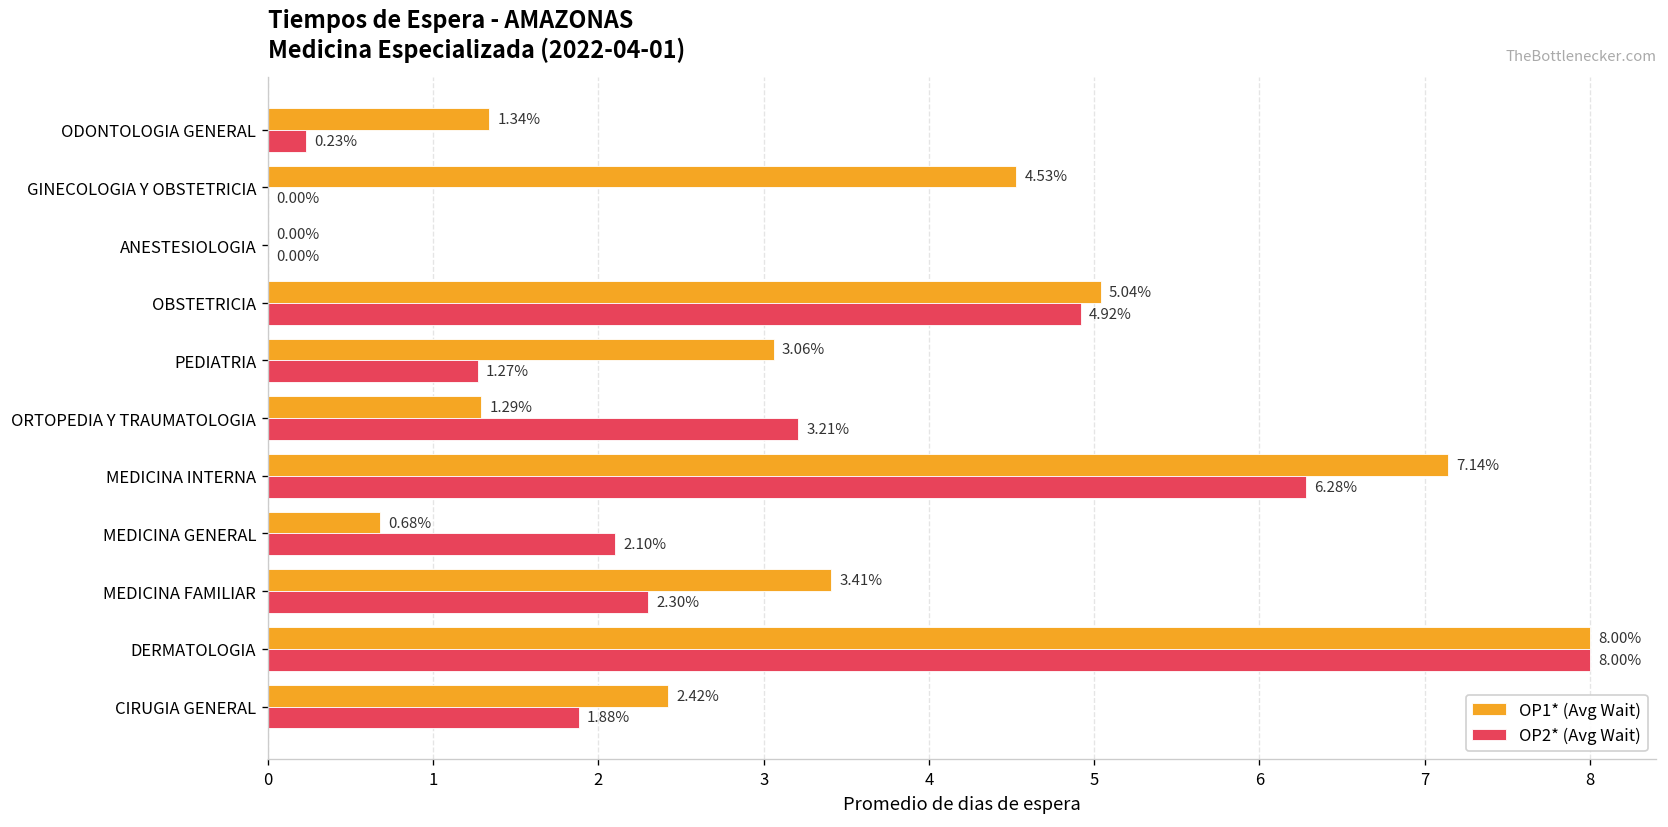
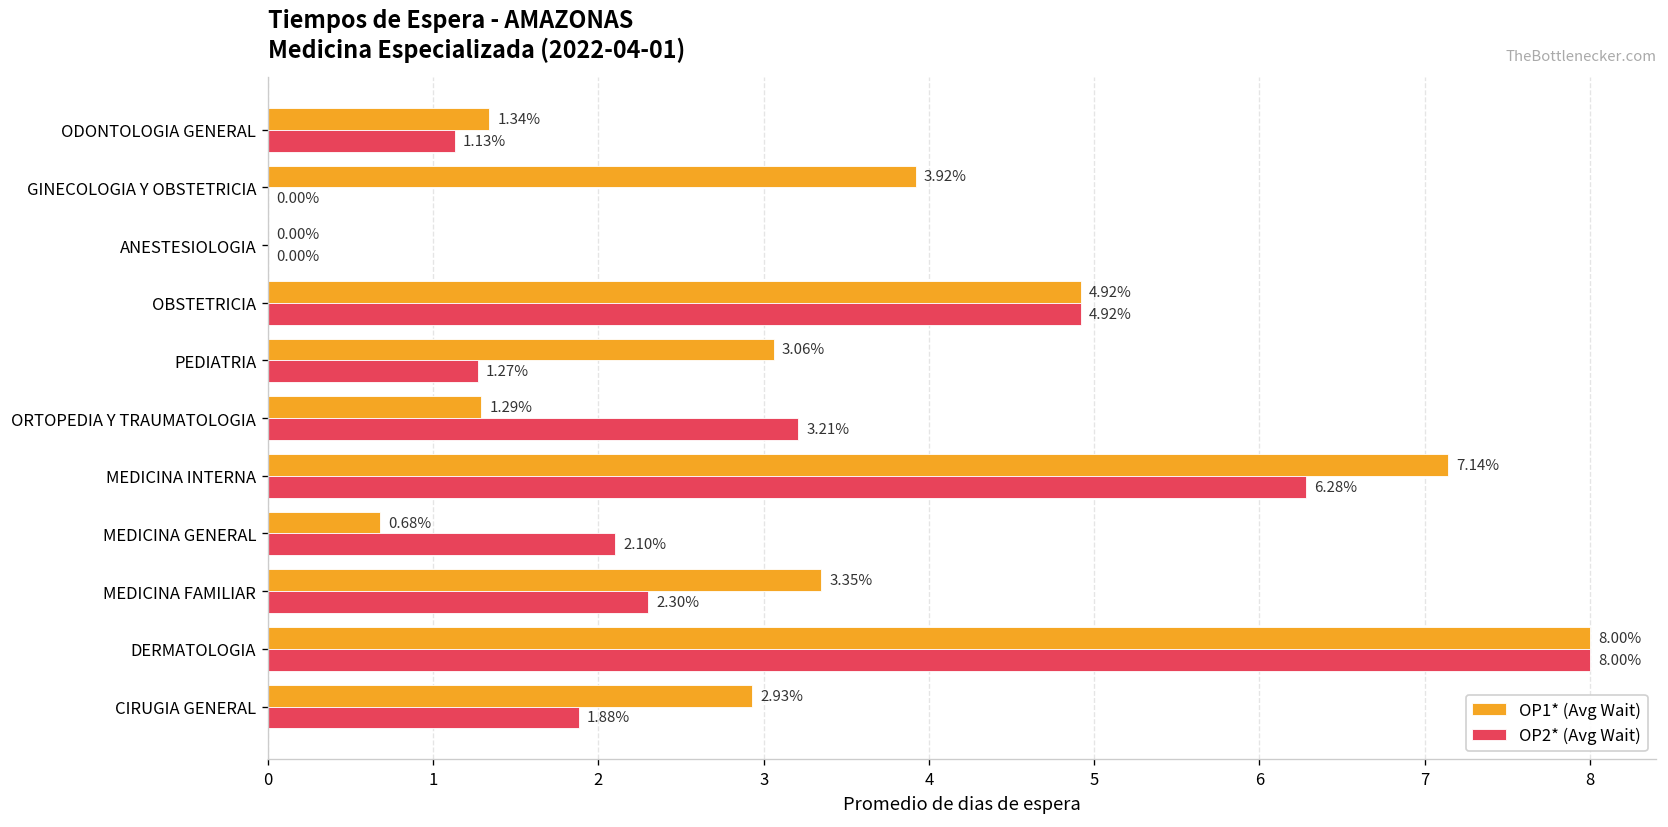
OP2* (Avg Wait), ODONTOLOGIA GENERAL: 0.23% -> 1.13%
OP1* (Avg Wait), GINECOLOGIA Y OBSTETRICIA: 4.53% -> 3.92%
OP1* (Avg Wait), OBSTETRICIA: 5.04% -> 4.92%
OP1* (Avg Wait), MEDICINA FAMILIAR: 3.41% -> 3.35%
OP1* (Avg Wait), CIRUGIA GENERAL: 2.42% -> 2.93%
